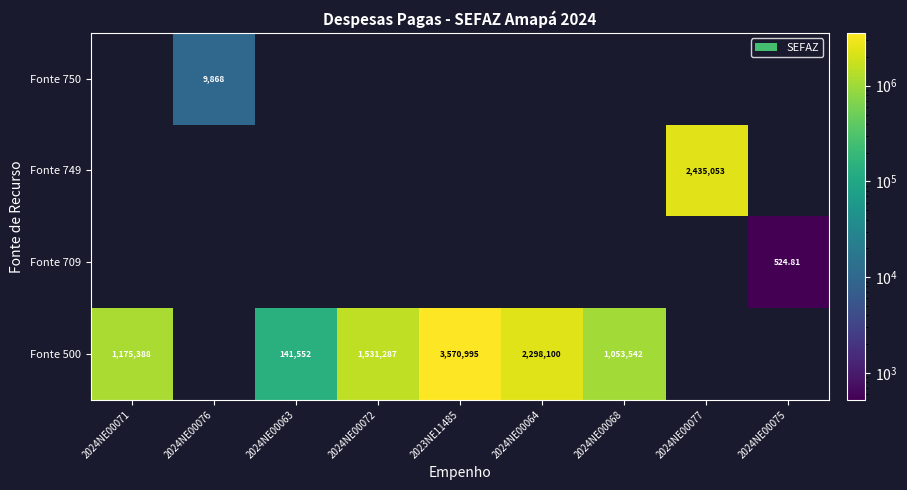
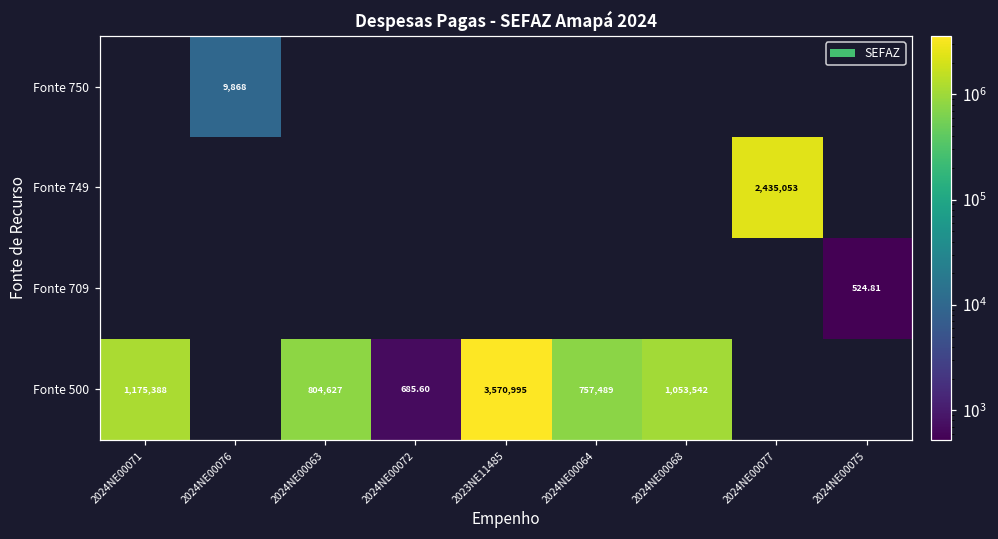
Fonte 500, 2024NE00063: 141,552 -> 804,627
Fonte 500, 2024NE00072: 1,531,287 -> 685.60
Fonte 500, 2024NE00064: 2,298,100 -> 757,489
